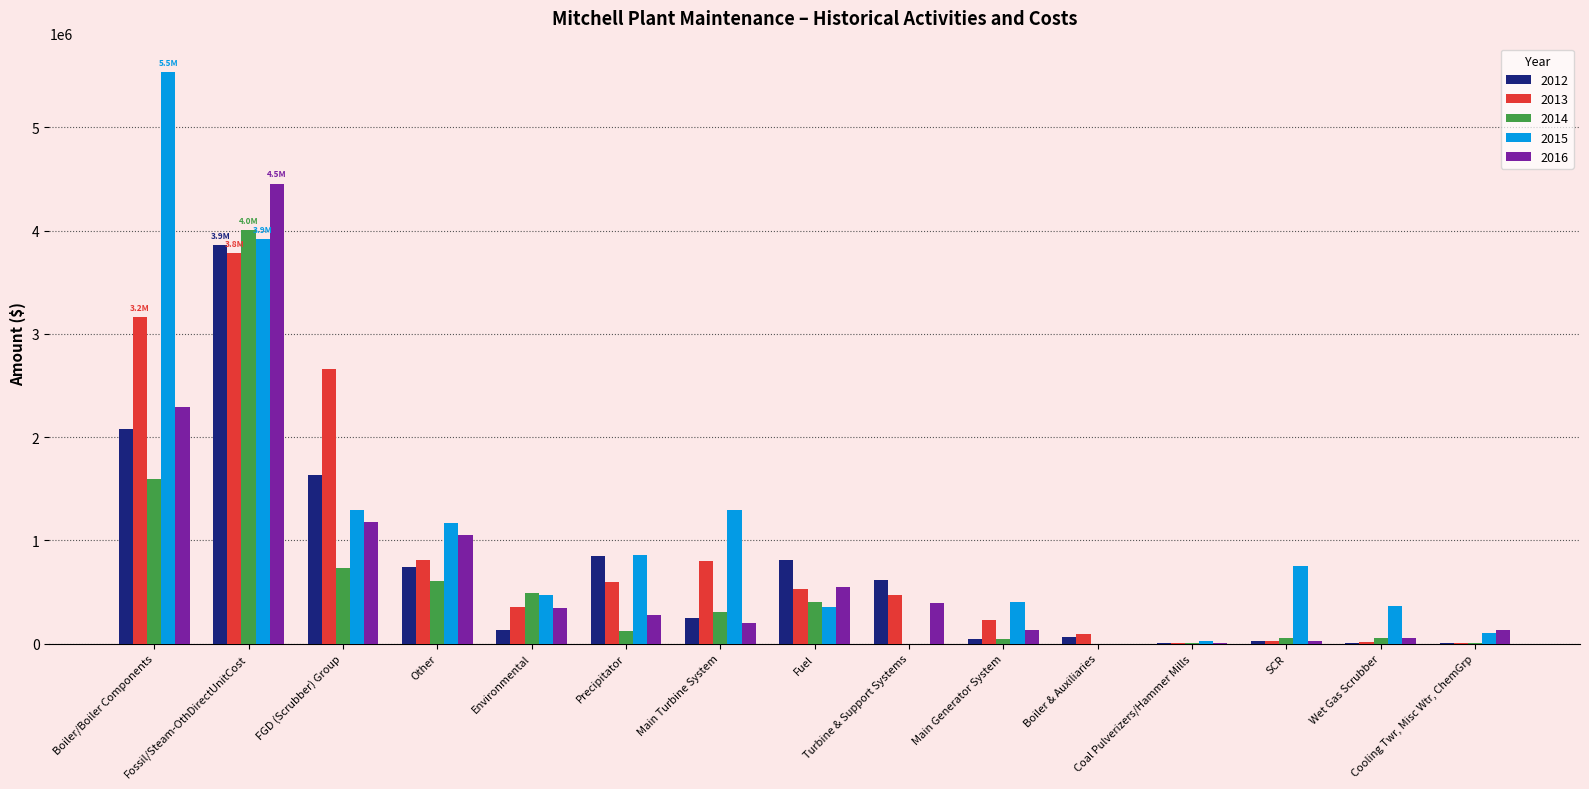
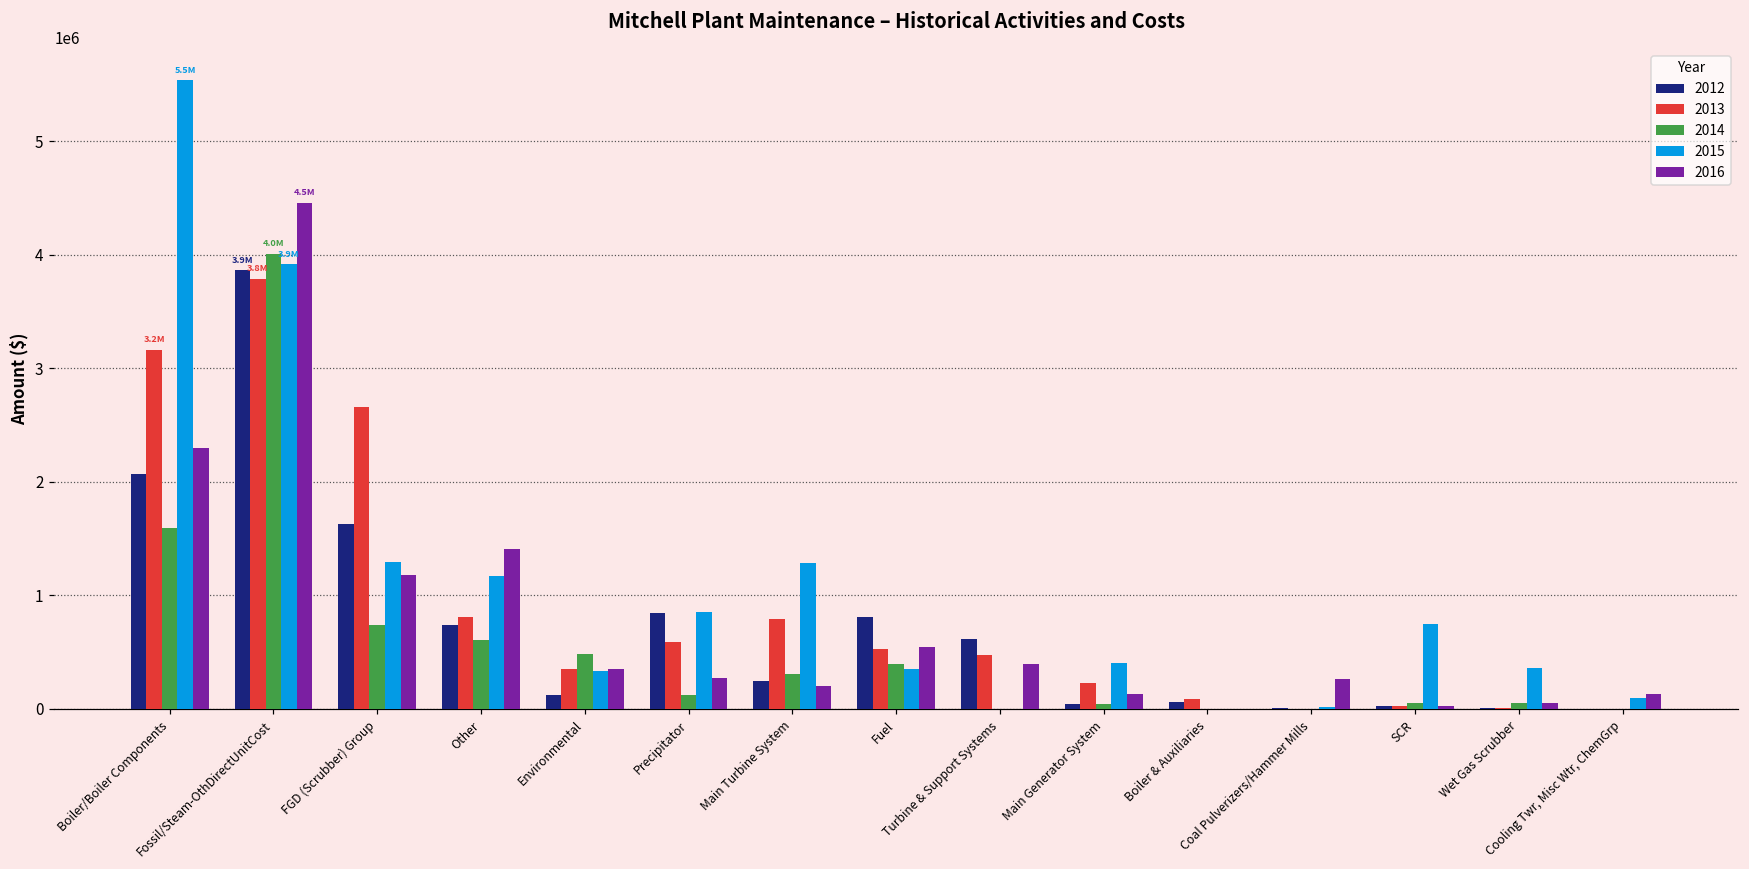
2016, Other: 1060000 -> 1410000
2015, Environmental: 470000 -> 330000
2016, Coal Pulverizers/Hammer Mills: 10000 -> 260000
